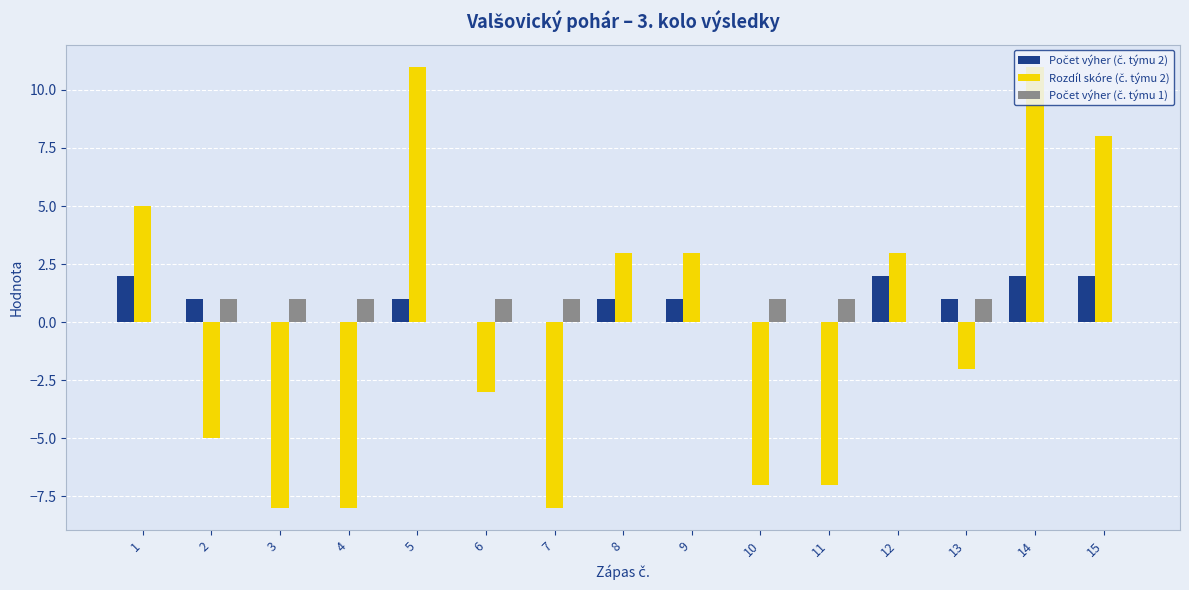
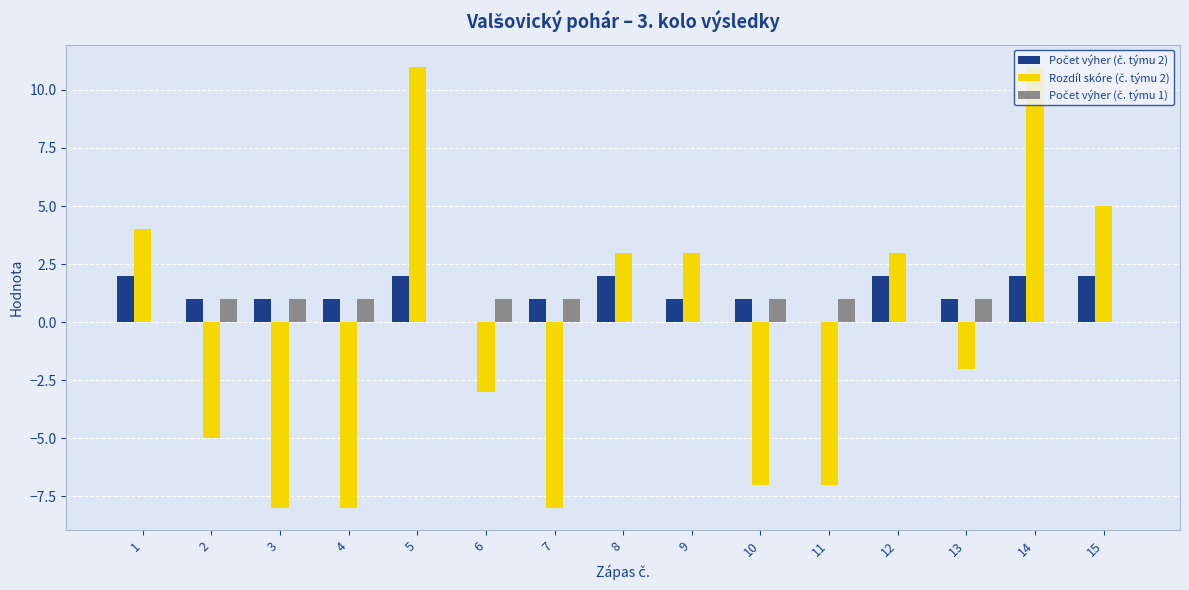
Rozdíl skóre (č. týmu 2), 1: 5 -> 4
Počet výher (č. týmu 2), 3: 0 -> 1
Počet výher (č. týmu 2), 4: 0 -> 1
Počet výher (č. týmu 2), 5: 1 -> 2
Počet výher (č. týmu 2), 7: 0 -> 1
Počet výher (č. týmu 2), 8: 1 -> 2
Počet výher (č. týmu 2), 10: 0 -> 1
Rozdíl skóre (č. týmu 2), 15: 8 -> 5
